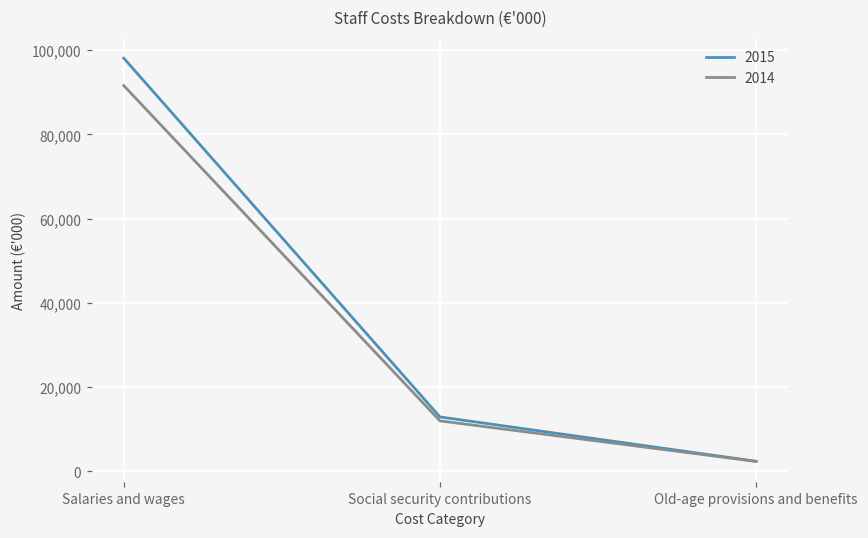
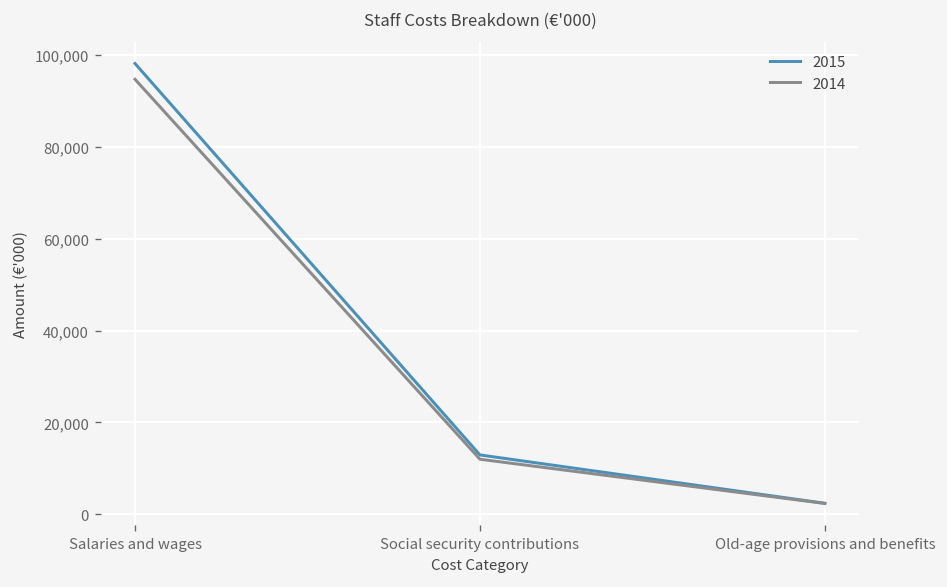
2014, Salaries and wages: 92,000 -> 95,000
